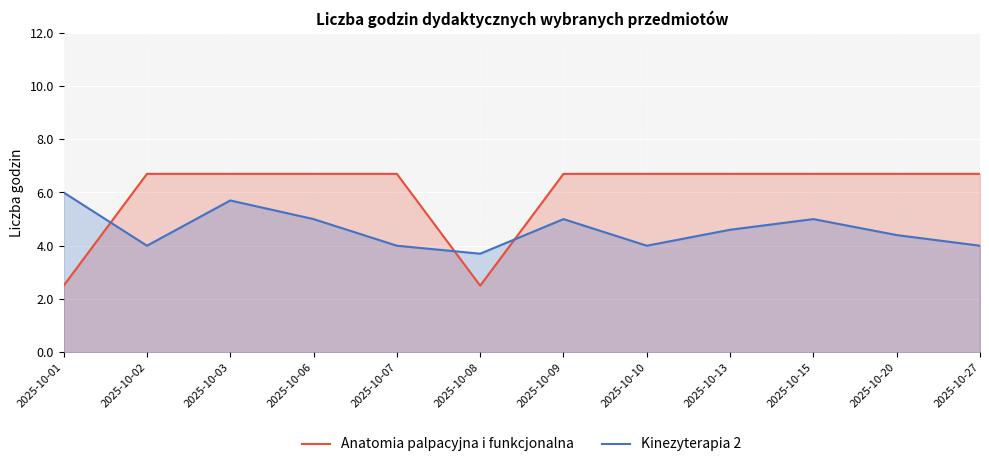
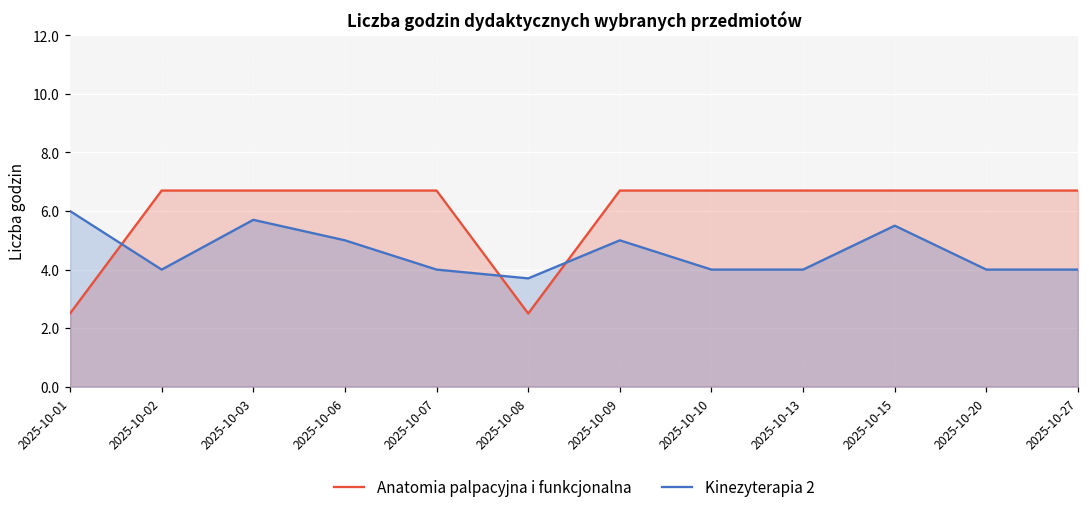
Kinezyterapia 2, 2025-10-13: 4.6 -> 4.0
Kinezyterapia 2, 2025-10-15: 5.0 -> 5.5
Kinezyterapia 2, 2025-10-20: 4.4 -> 4.0
